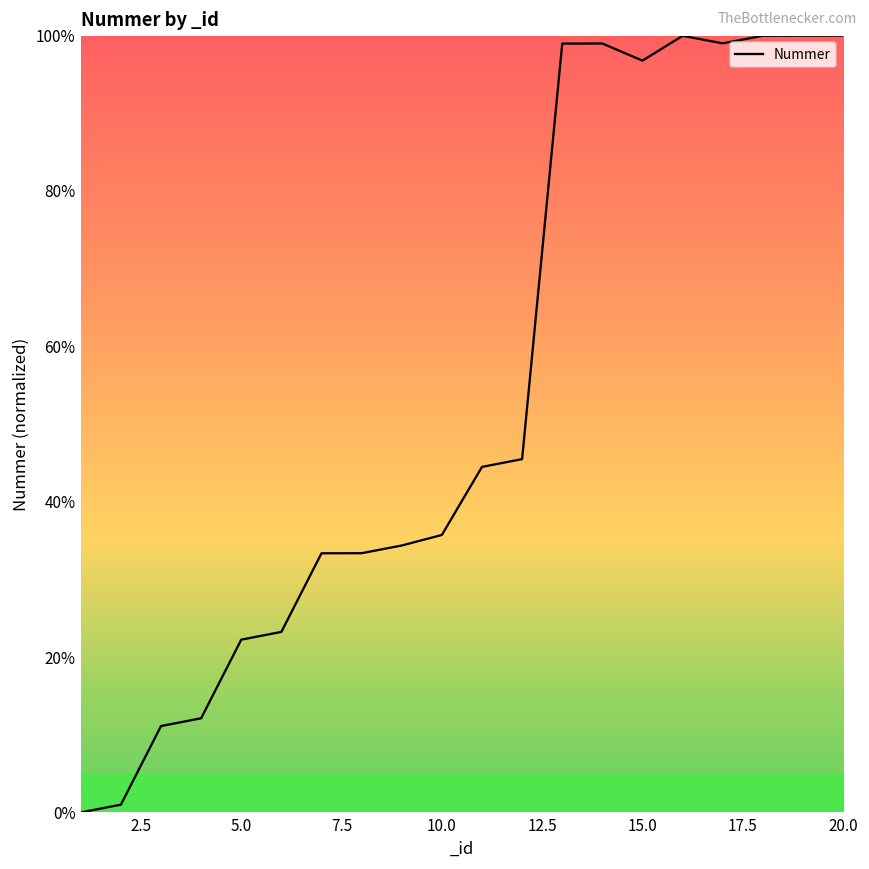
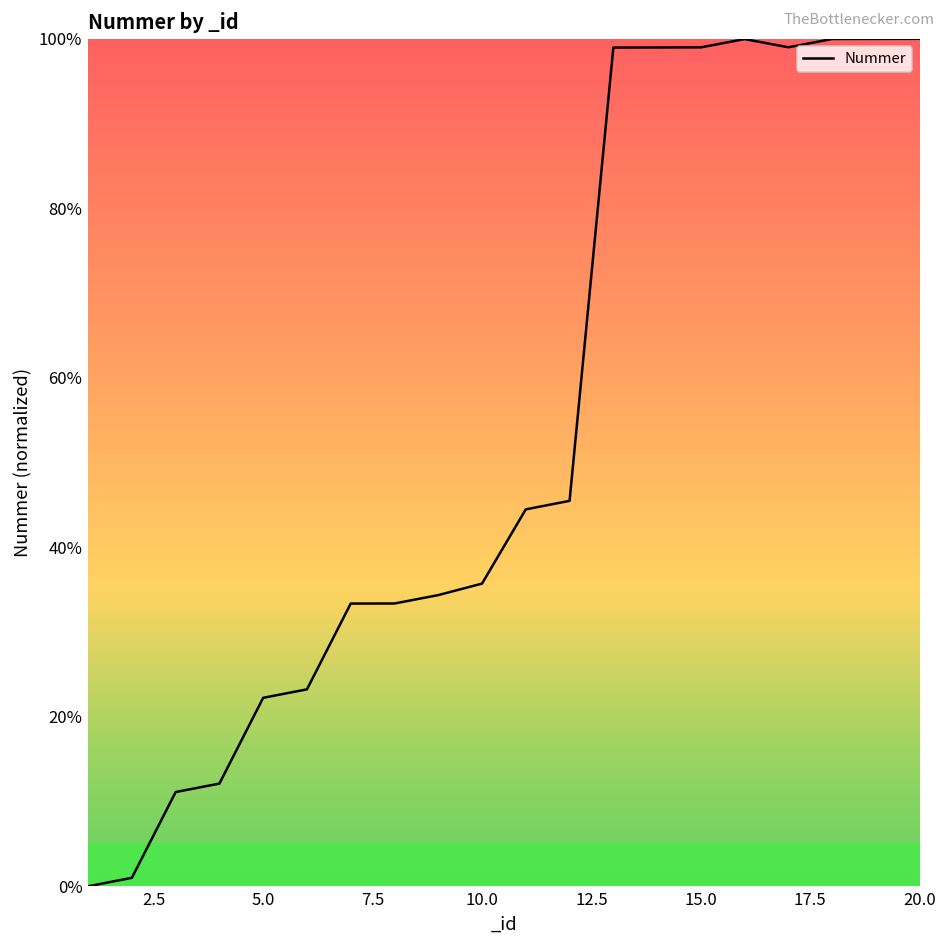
15.0: 97% -> 99%
